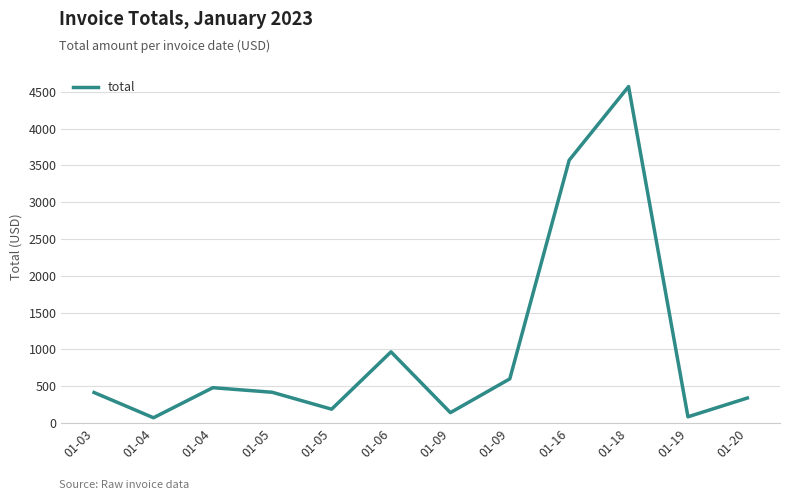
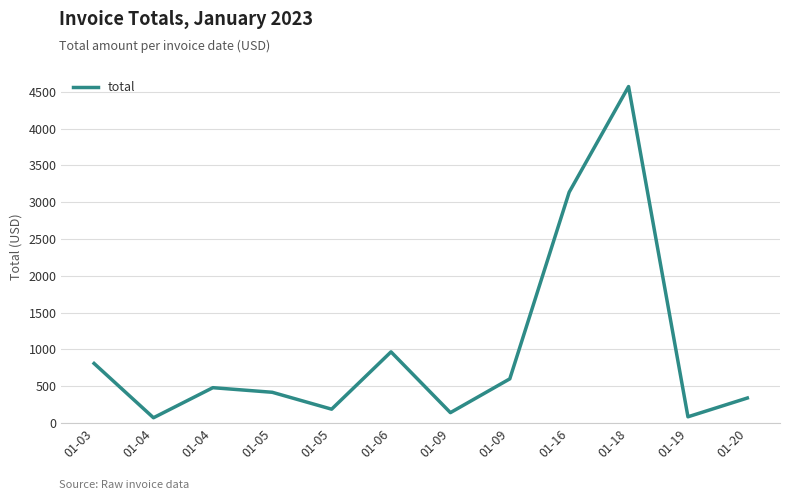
01-03: 400 -> 800
01-16: 3600 -> 3100
